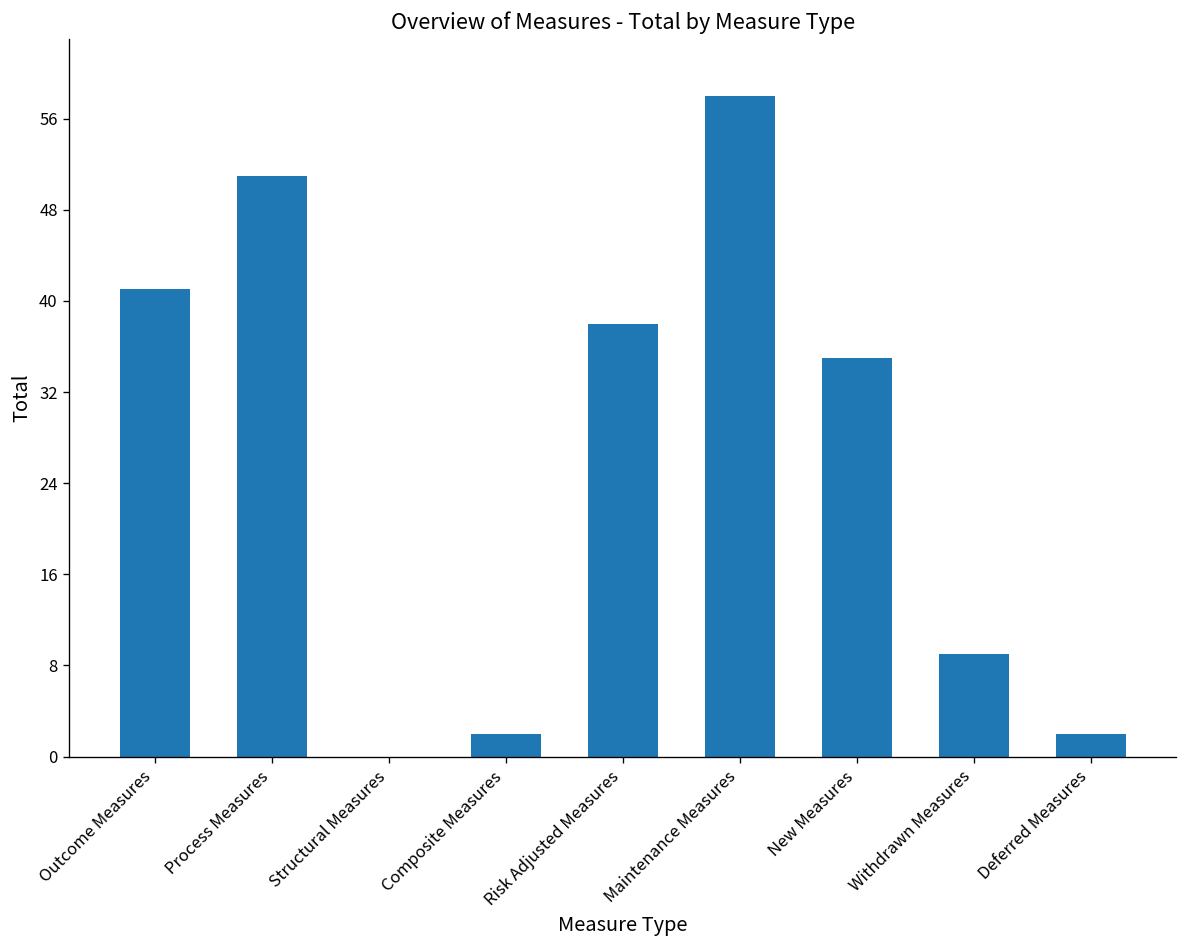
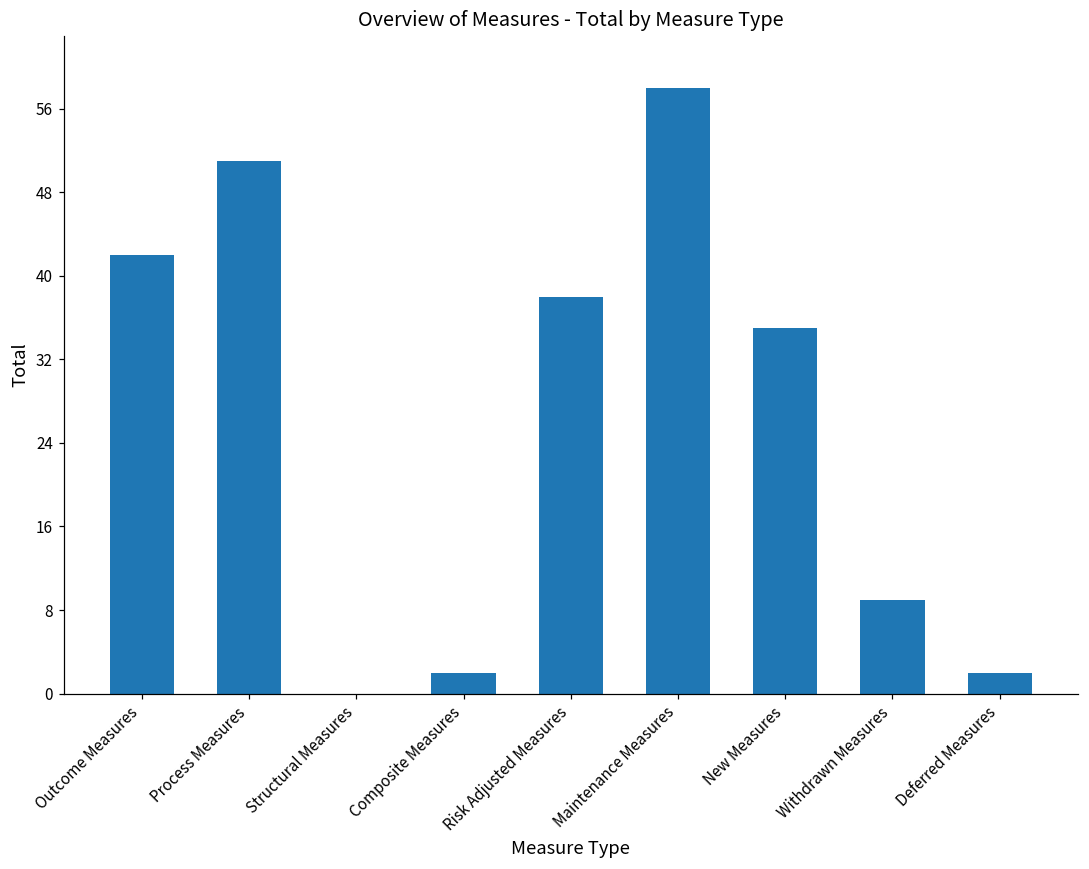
Outcome Measures: 41 -> 42
